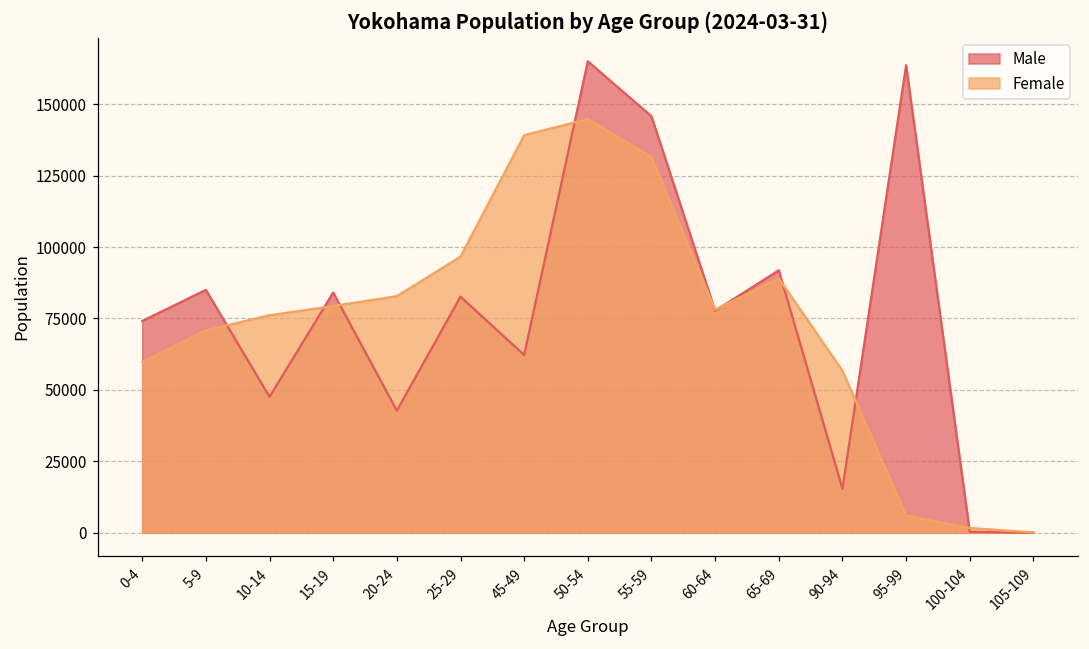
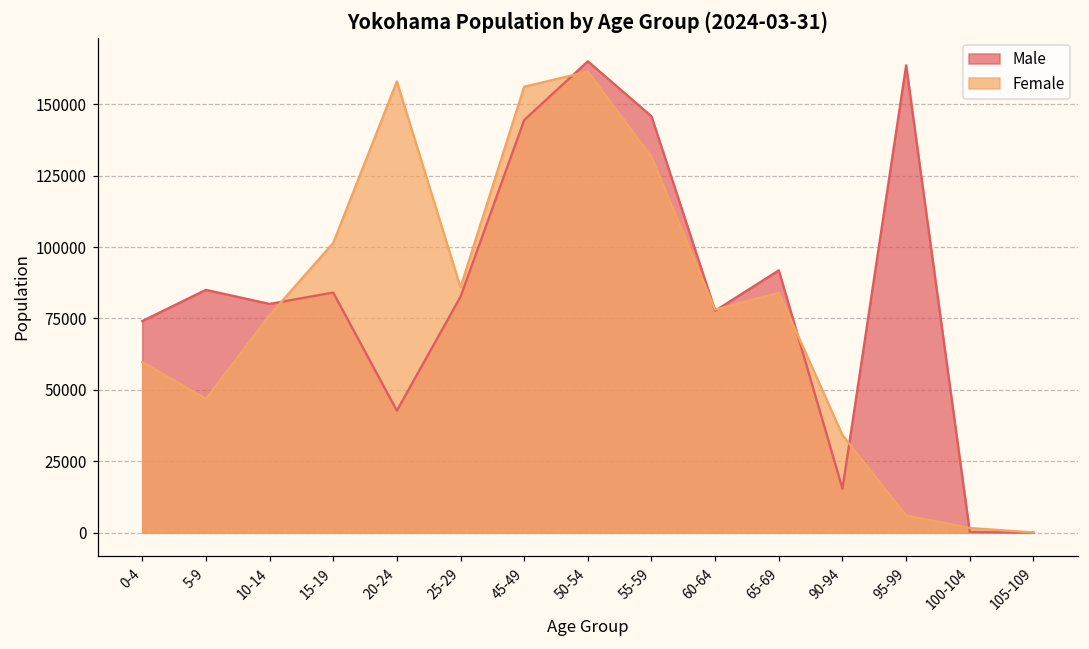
Female, 5-9: 71000 -> 47000
Male, 10-14: 48000 -> 80000
Female, 15-19: 79000 -> 101000
Female, 20-24: 83000 -> 158000
Female, 25-29: 97000 -> 86000
Male, 45-49: 62000 -> 144000
Female, 45-49: 139000 -> 156000
Female, 50-54: 145000 -> 161000
Female, 65-69: 89000 -> 84000
Female, 90-94: 57000 -> 34000
